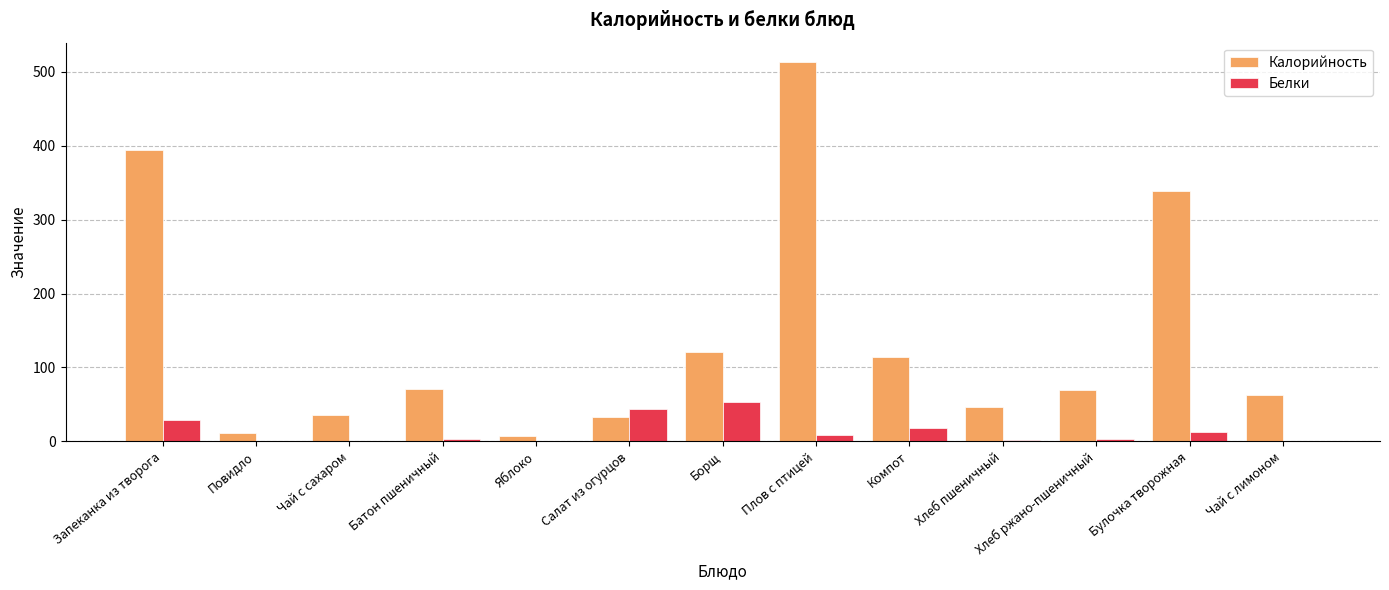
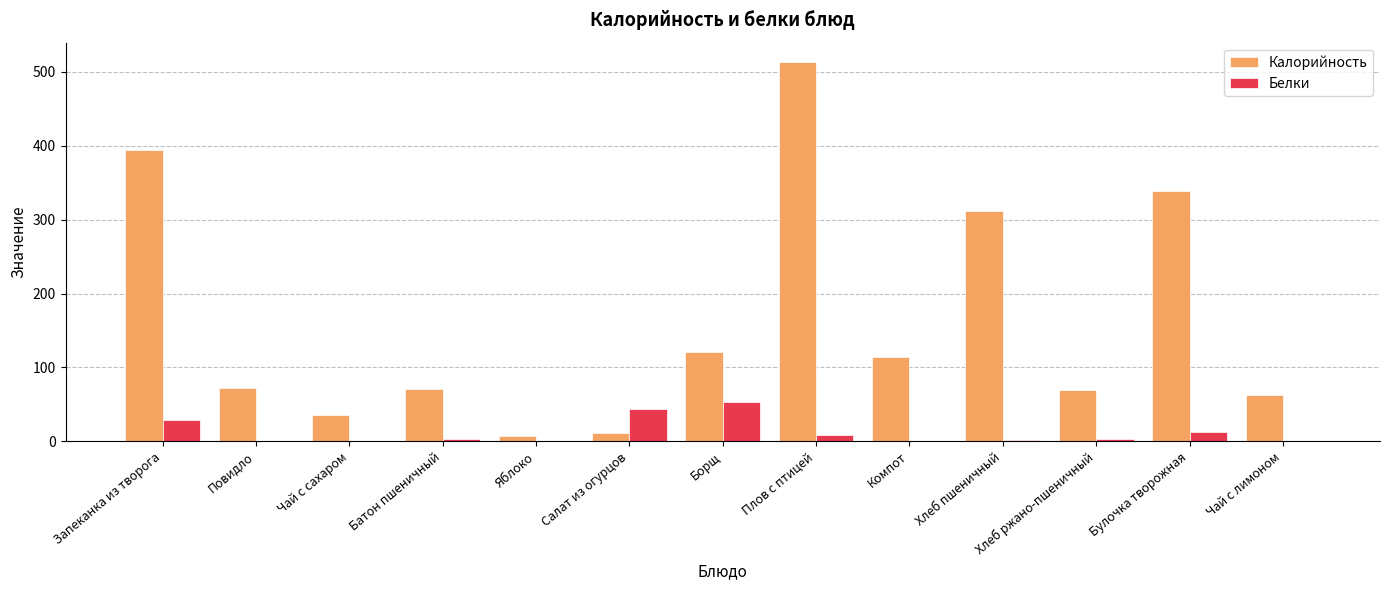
Калорийность, Повидло: 10 -> 70
Калорийность, Салат из огурцов: 30 -> 10
Белки, Компот: 20 -> 0
Калорийность, Хлеб пшеничный: 50 -> 310
